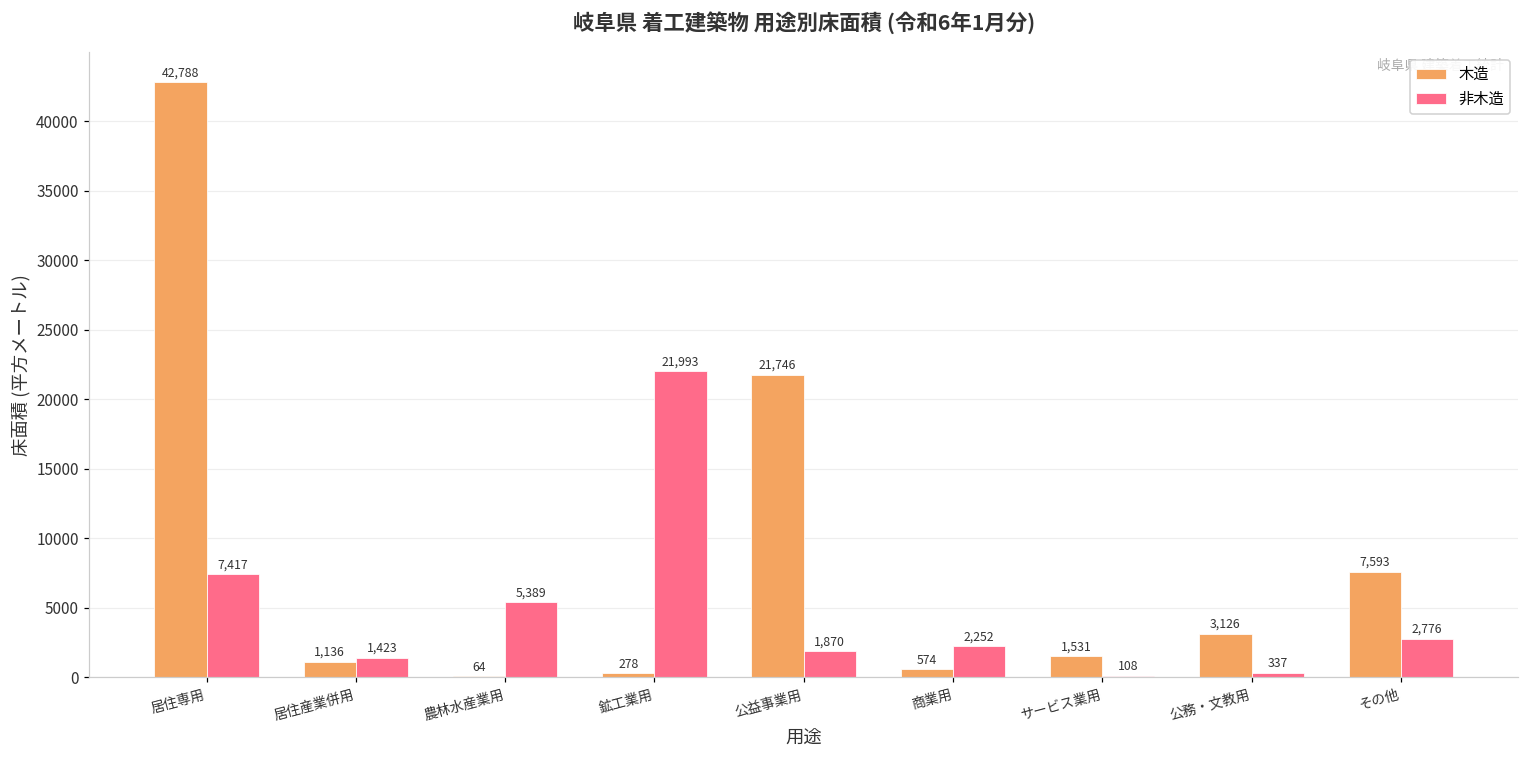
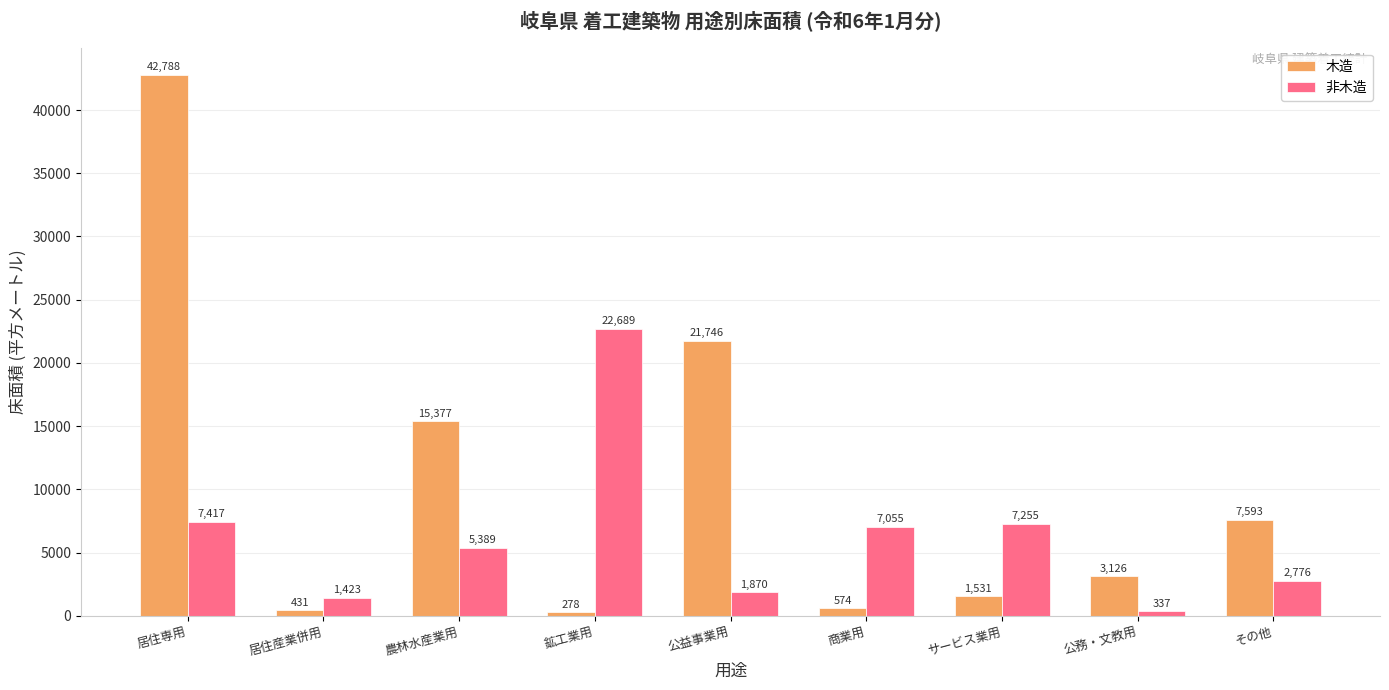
木造, 居住産業併用: 1,136 -> 431
木造, 農林水産業用: 64 -> 15,377
非木造, 鉱工業用: 21,993 -> 22,689
非木造, 商業用: 2,252 -> 7,055
非木造, サービス業用: 108 -> 7,255
